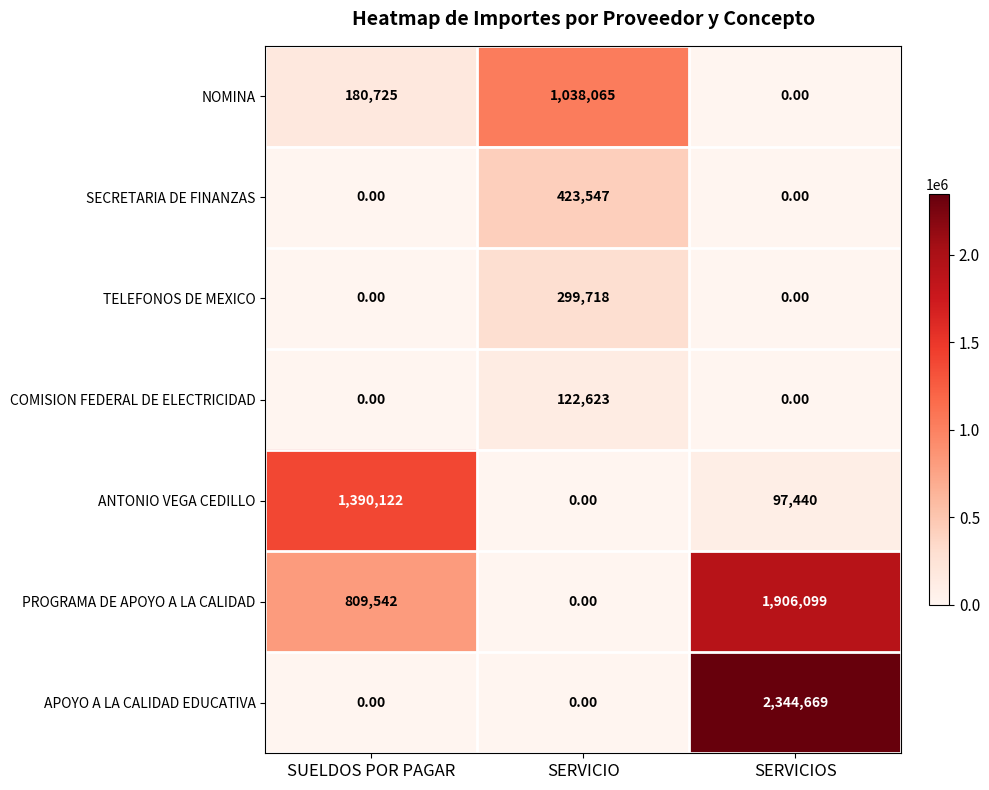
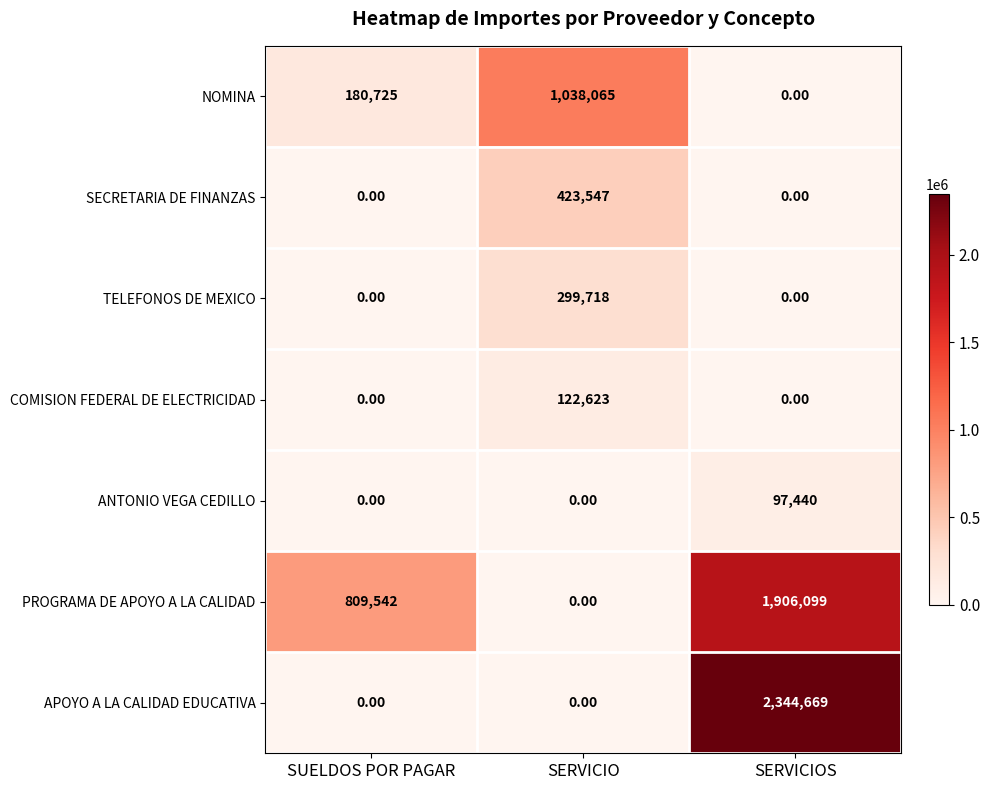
ANTONIO VEGA CEDILLO, SUELDOS POR PAGAR: 1,390,122 -> 0.00
